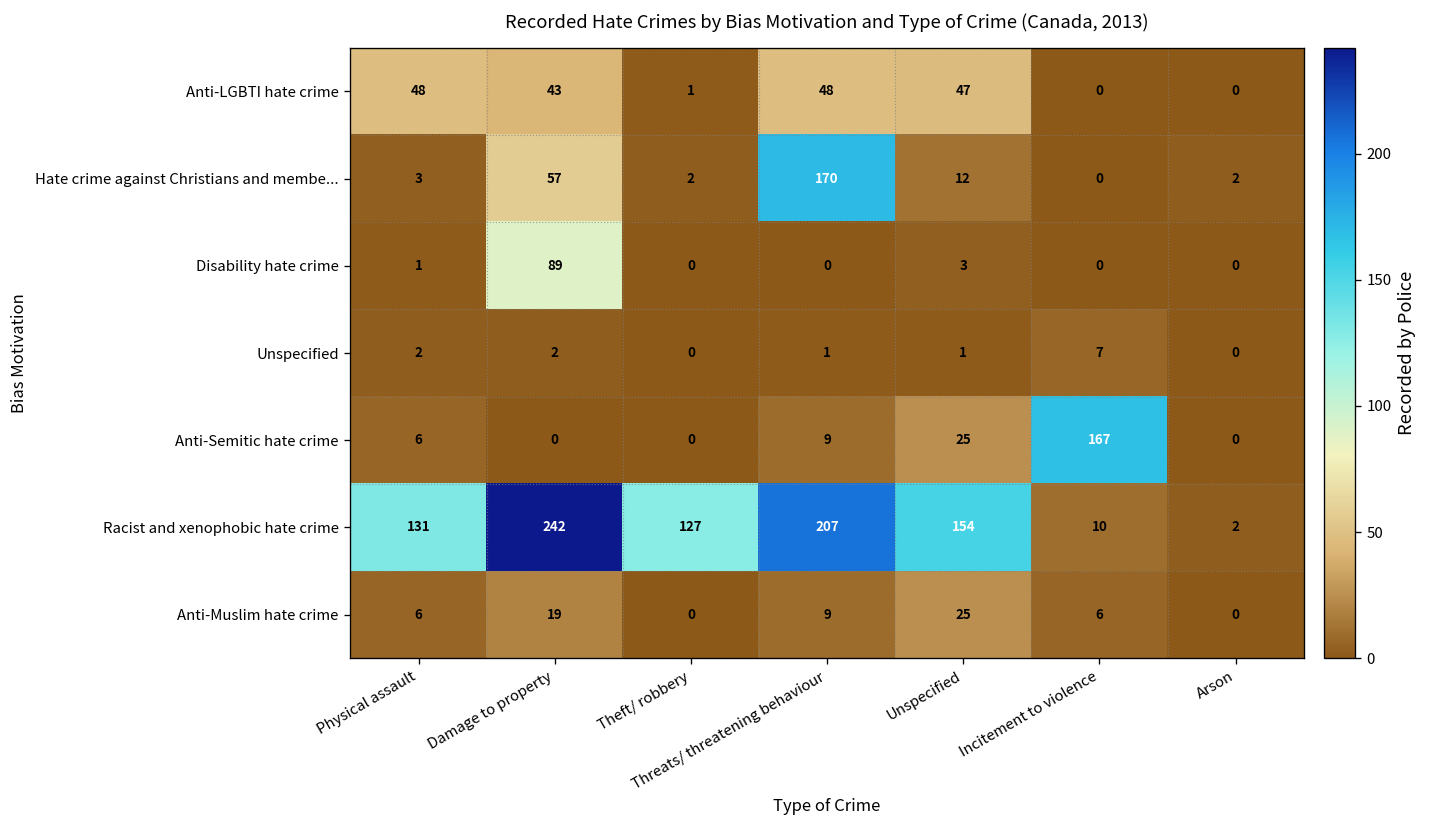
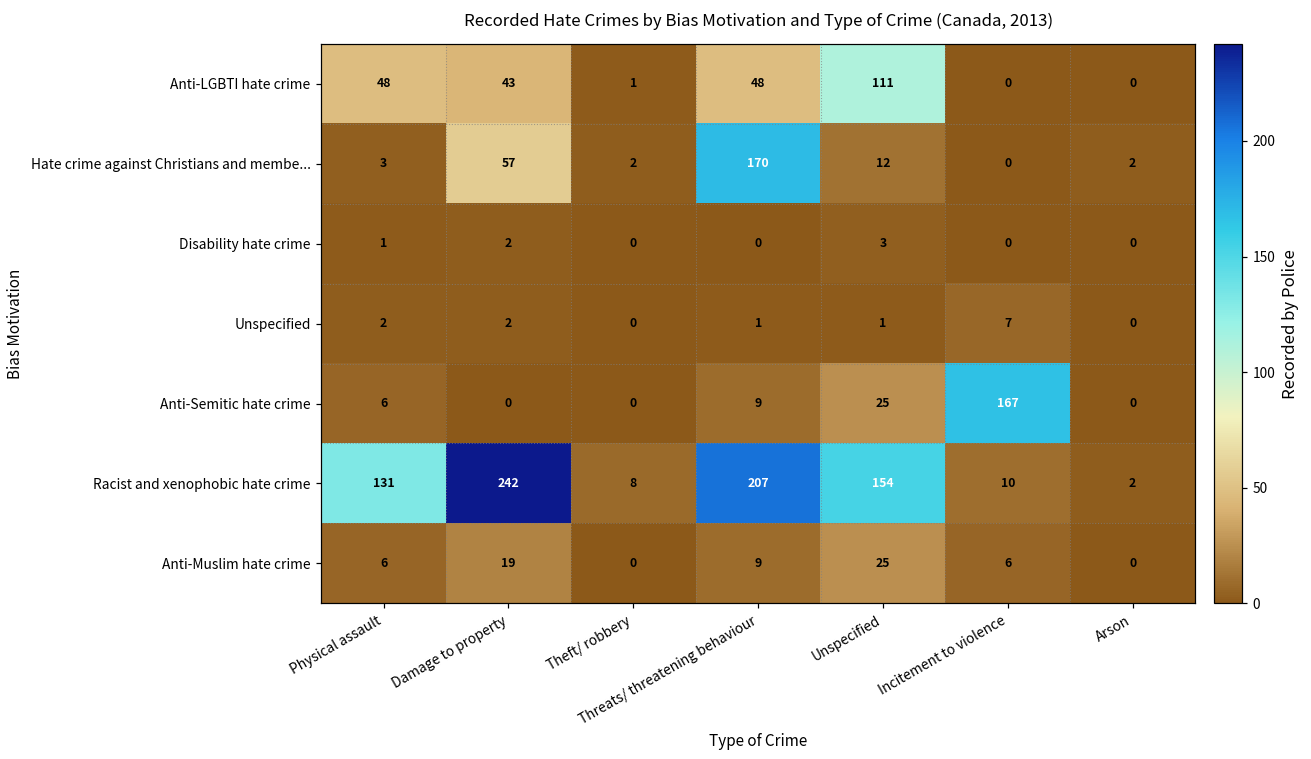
Anti-LGBTI hate crime, Unspecified: 47 -> 111
Disability hate crime, Damage to property: 89 -> 2
Racist and xenophobic hate crime, Theft/ robbery: 127 -> 8
